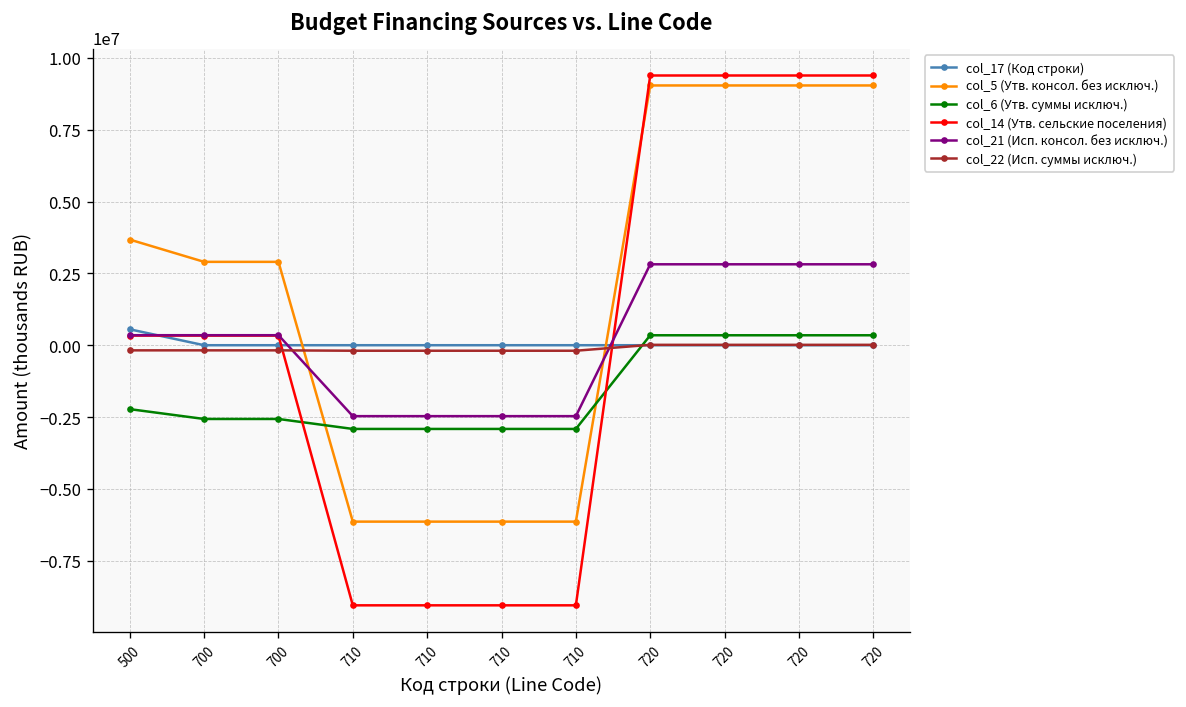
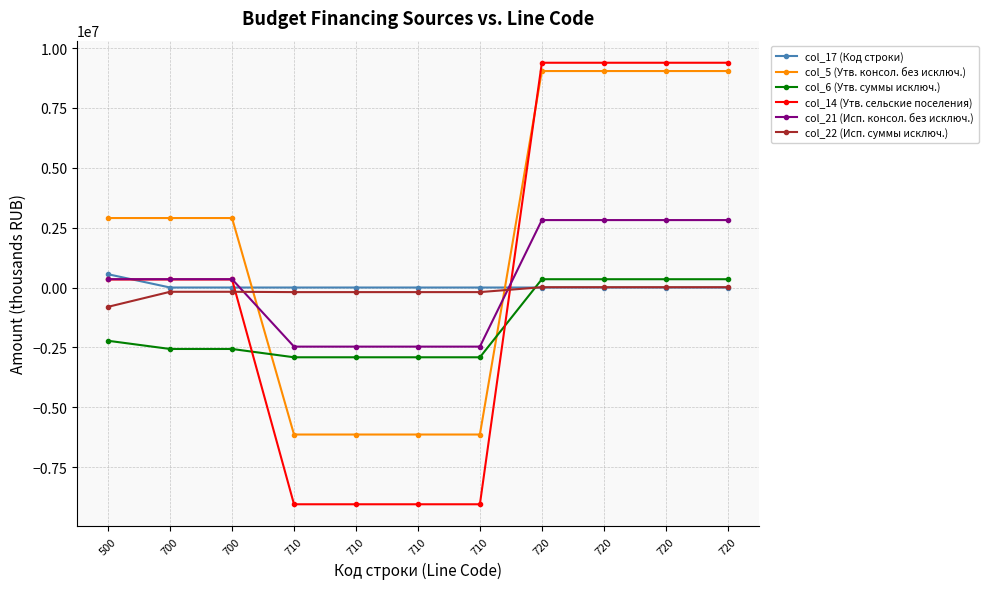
col_5 (Утв. консол. без исключ.), 500: 3700000 -> 2900000
col_22 (Исп. суммы исключ.), 500: -200000 -> -800000
